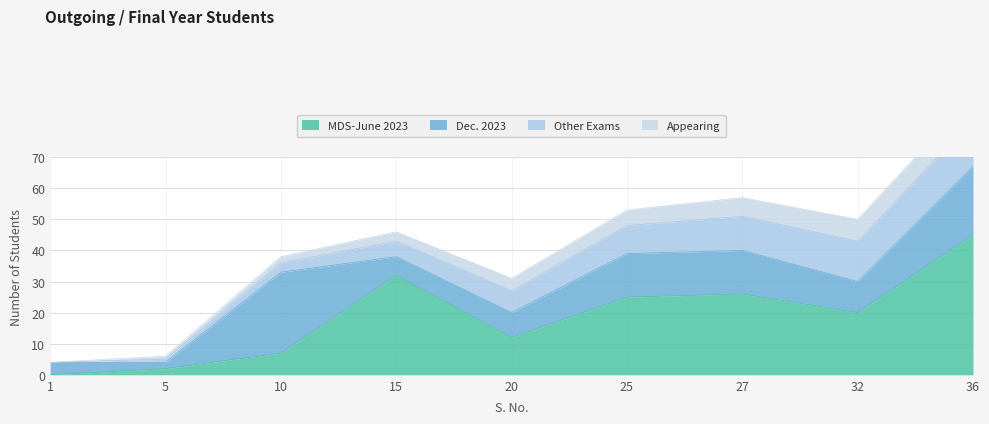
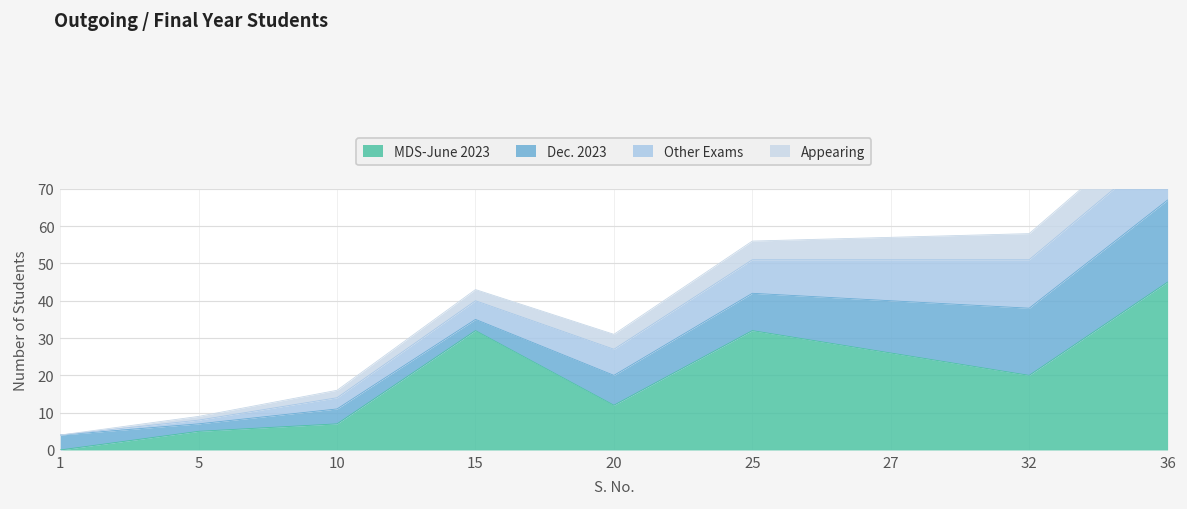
MDS-June 2023, 5: 2 -> 5
Dec. 2023, 10: 26 -> 4
Dec. 2023, 15: 6 -> 3
MDS-June 2023, 25: 25 -> 32
Dec. 2023, 25: 14 -> 10
Dec. 2023, 32: 10 -> 18
